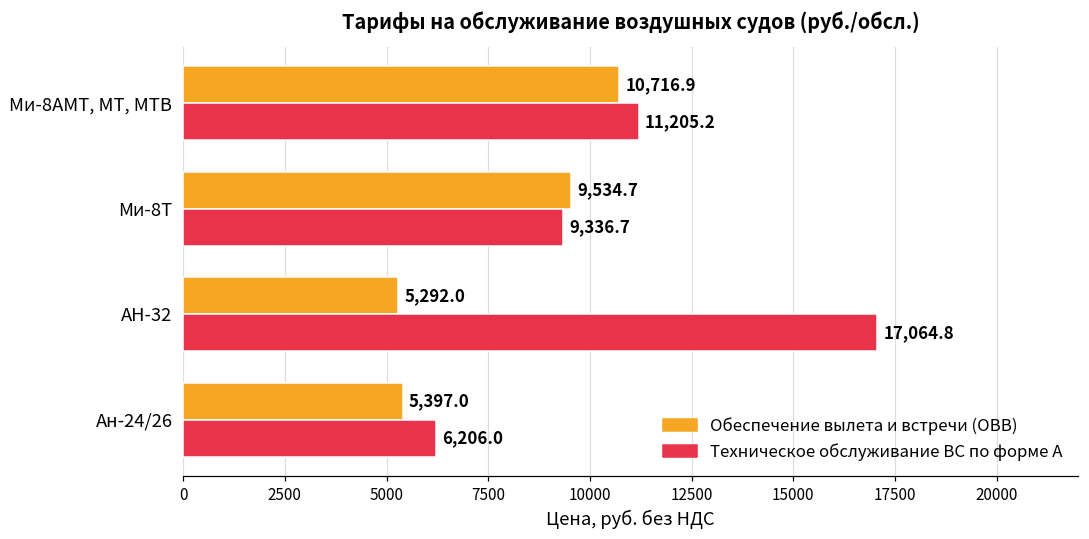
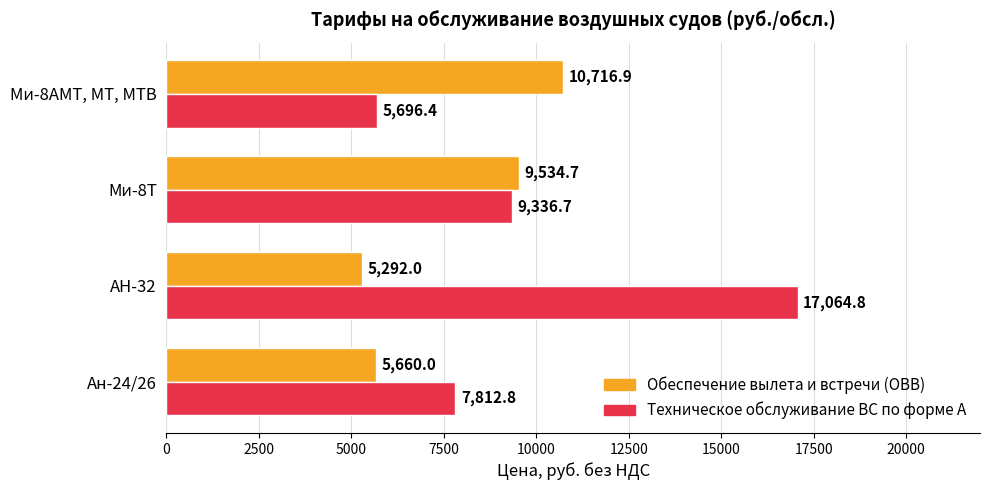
Техническое обслуживание ВС по форме А, Ми-8АМТ, МТ, МТВ: 11,205.2 -> 5,696.4
Обеспечение вылета и встречи (ОВВ), Ан-24/26: 5,397.0 -> 5,660.0
Техническое обслуживание ВС по форме А, Ан-24/26: 6,206.0 -> 7,812.8
